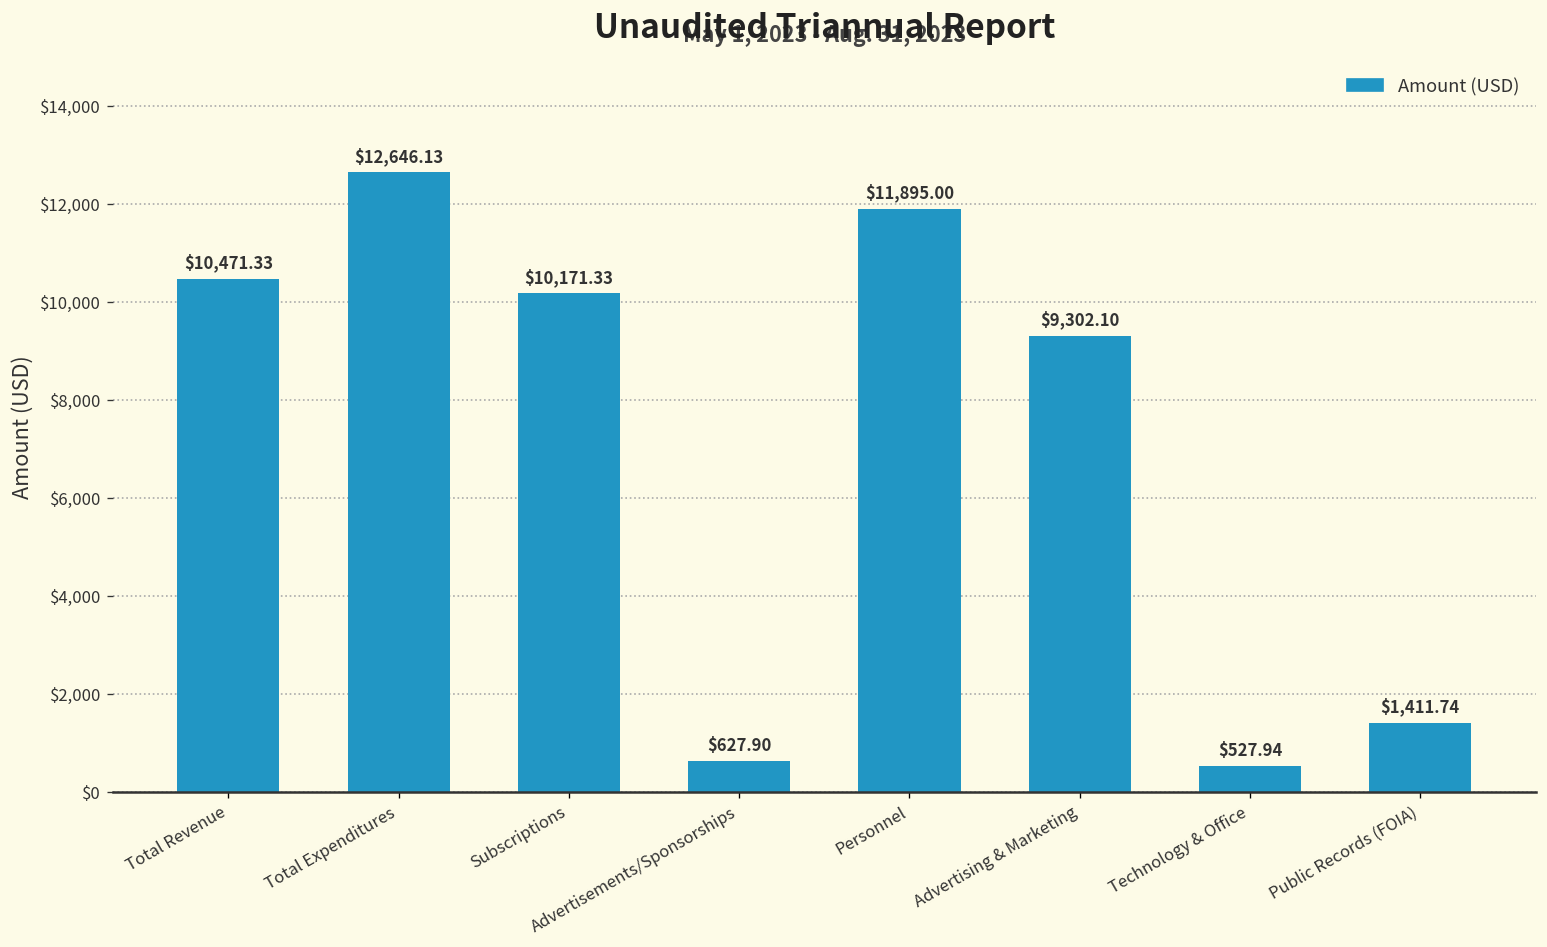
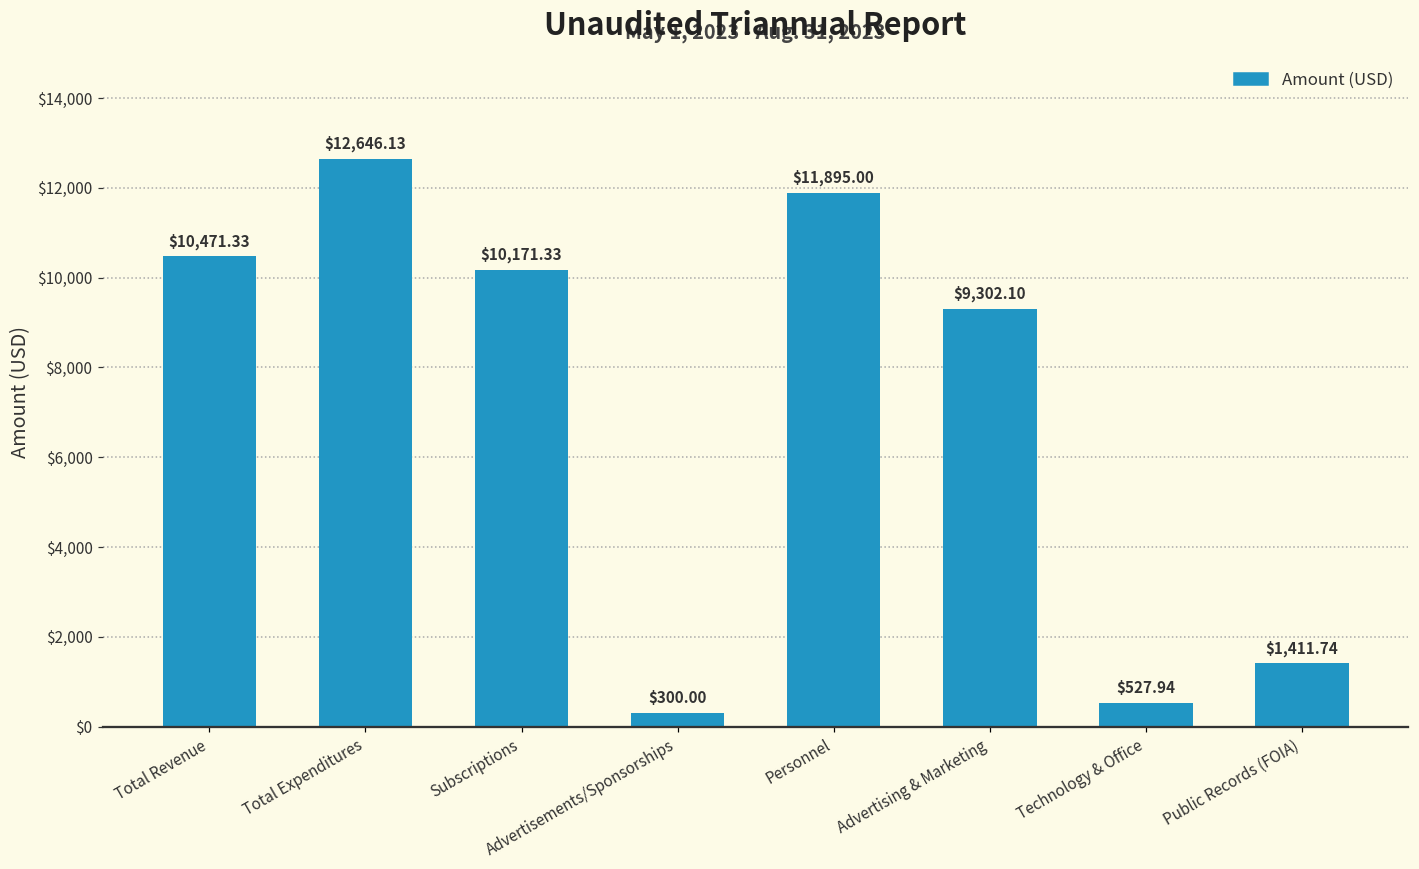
Advertisements/Sponsorships: $627.90 -> $300.00
